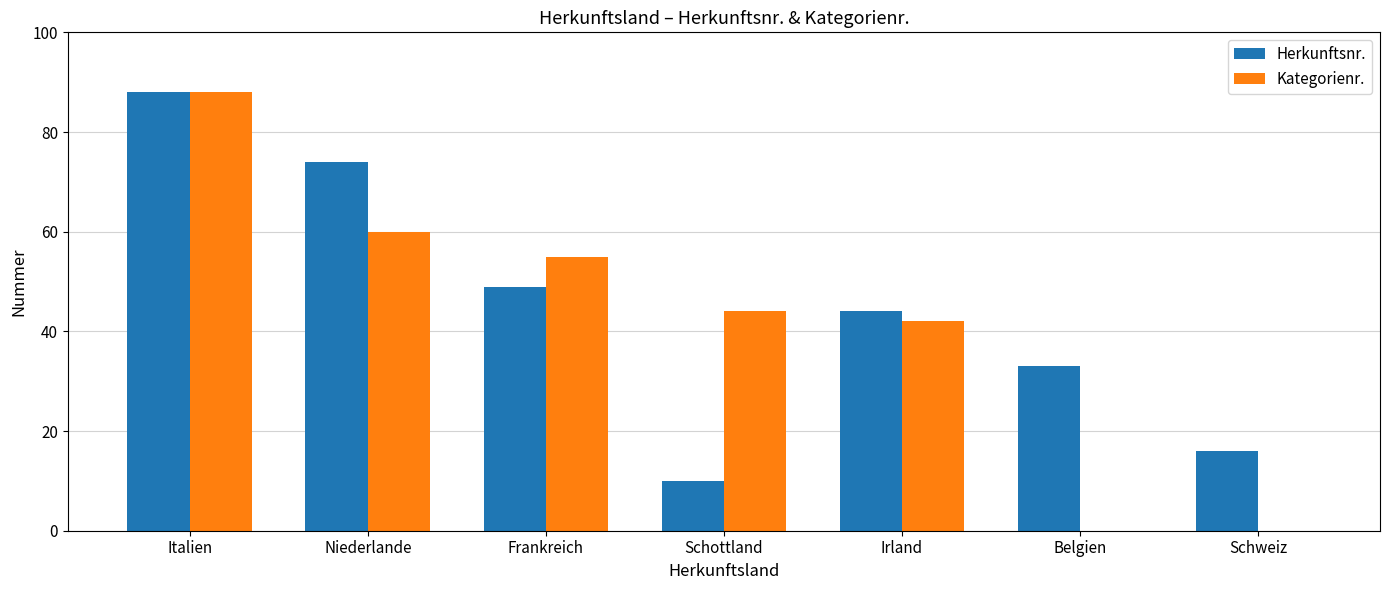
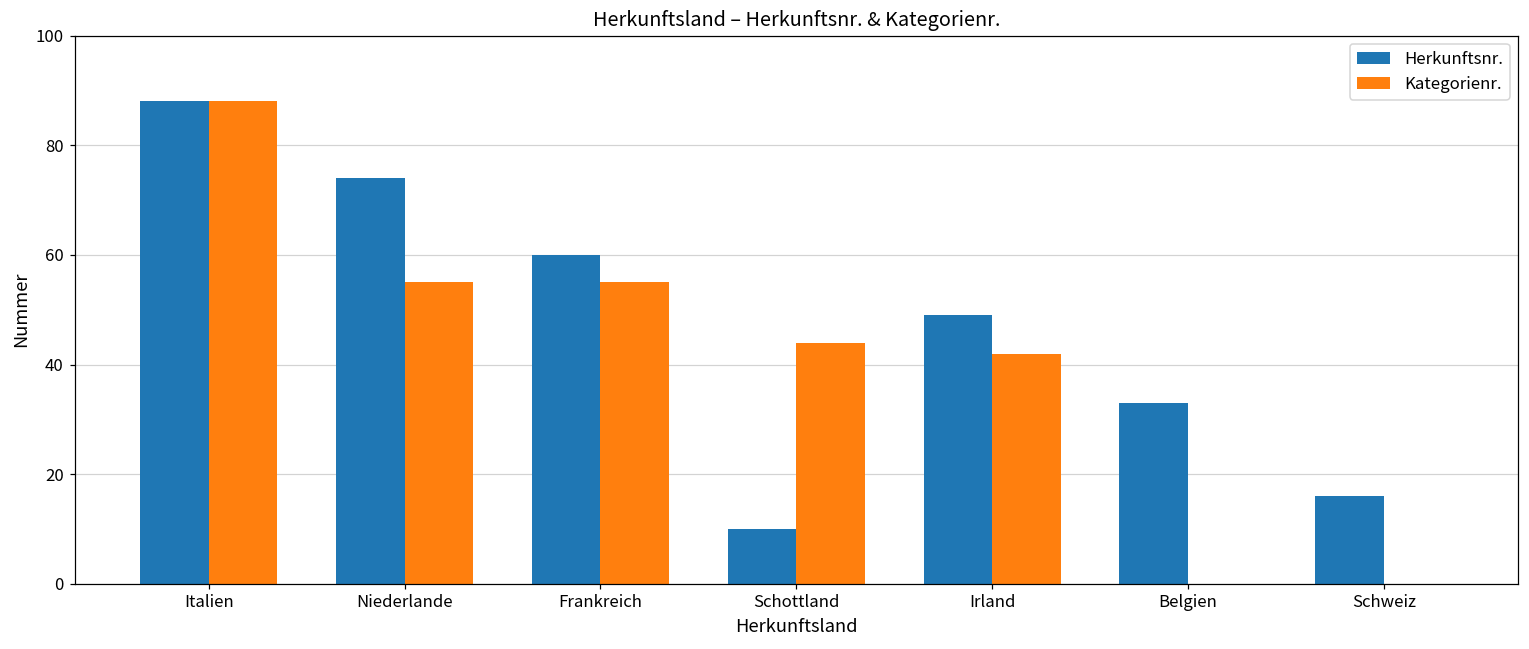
Kategorienr., Niederlande: 60 -> 55
Herkunftsnr., Frankreich: 49 -> 60
Herkunftsnr., Irland: 44 -> 49
